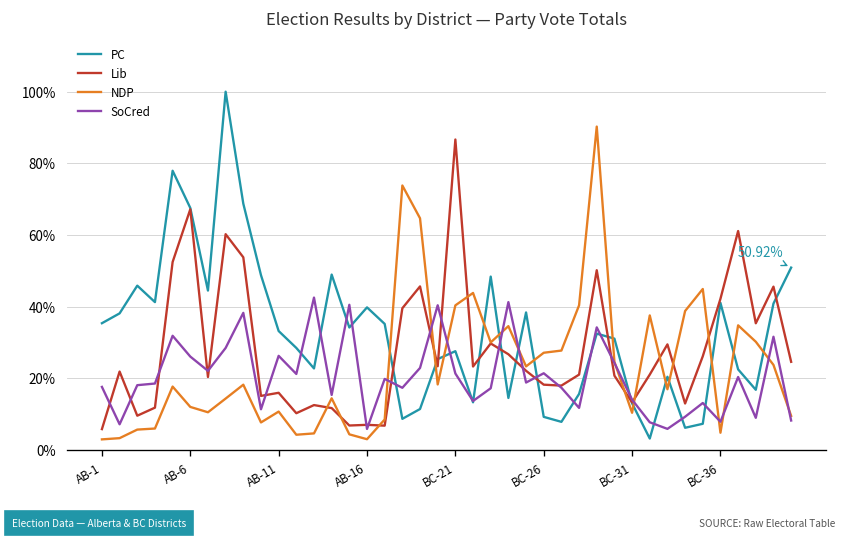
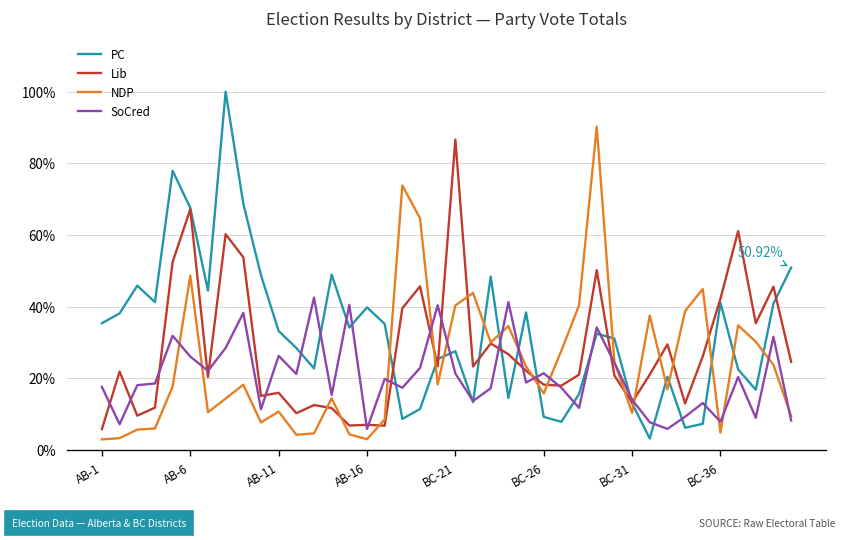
NDP, AB-6: 12% -> 49%
NDP, BC-26: 27% -> 16%
